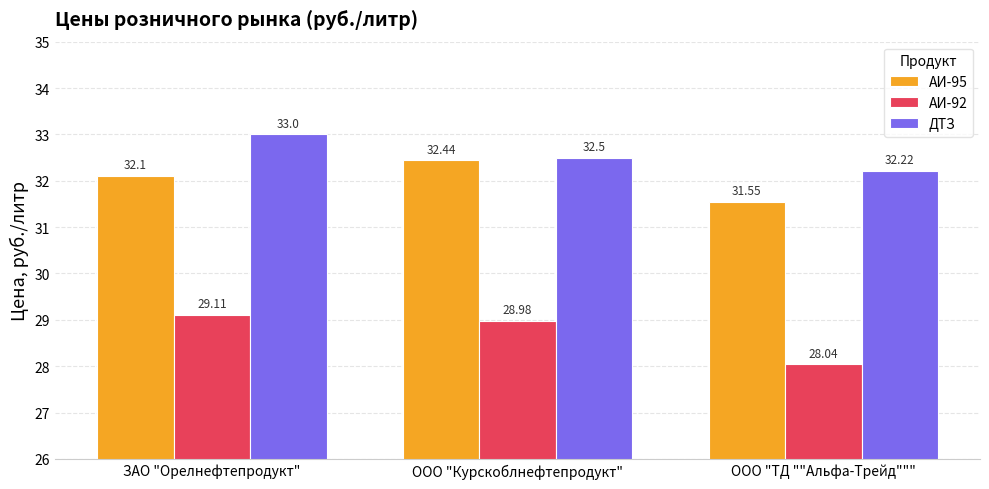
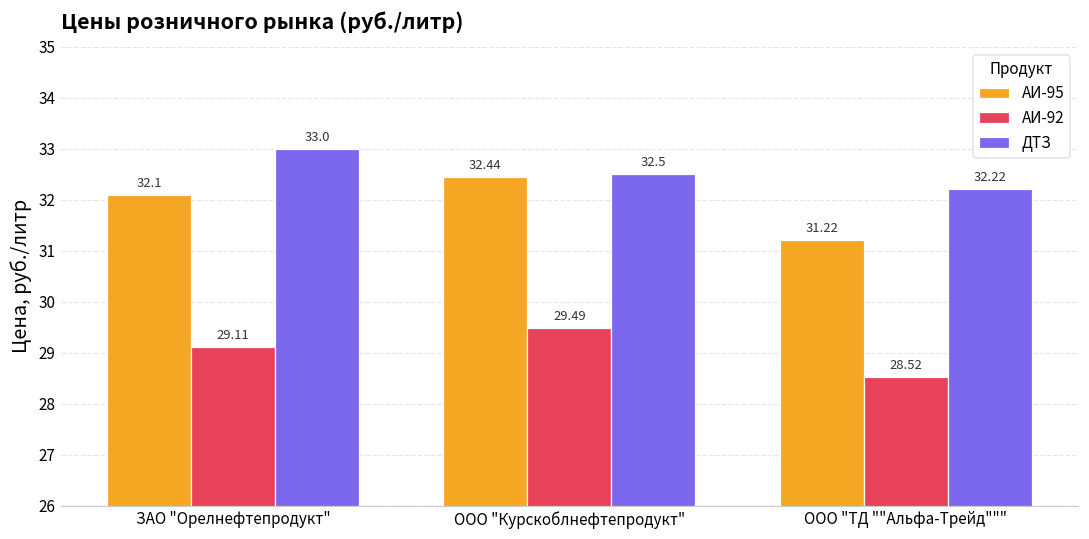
АИ-92, ООО "Курскоблнефтепродукт": 28.98 -> 29.49
АИ-95, ООО "ТД ""Альфа-Трейд""": 31.55 -> 31.22
АИ-92, ООО "ТД ""Альфа-Трейд""": 28.04 -> 28.52
